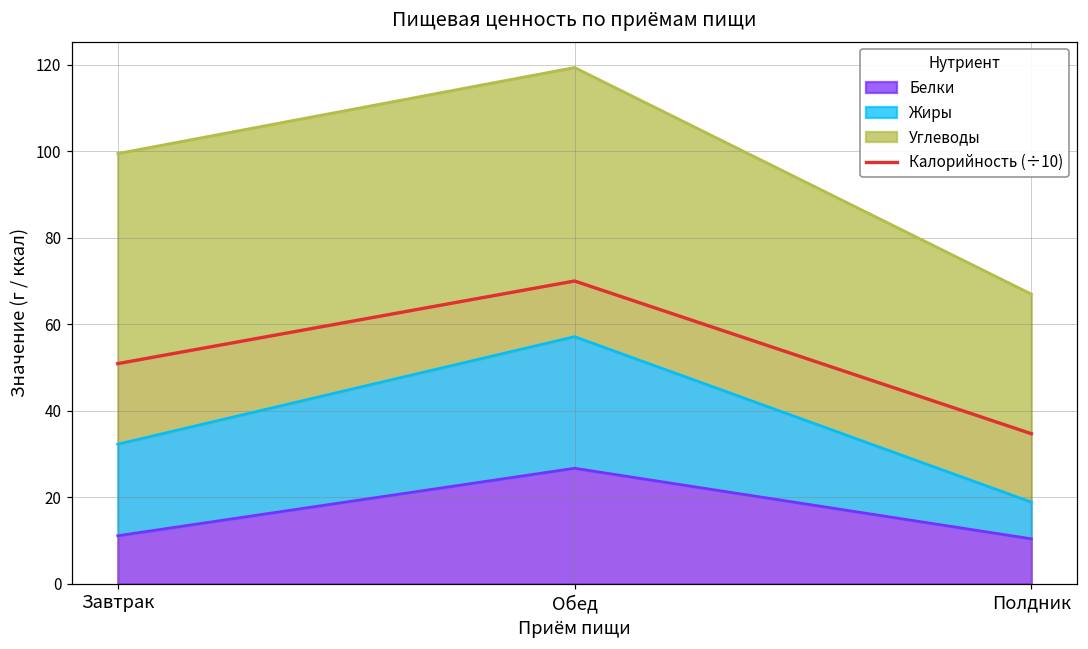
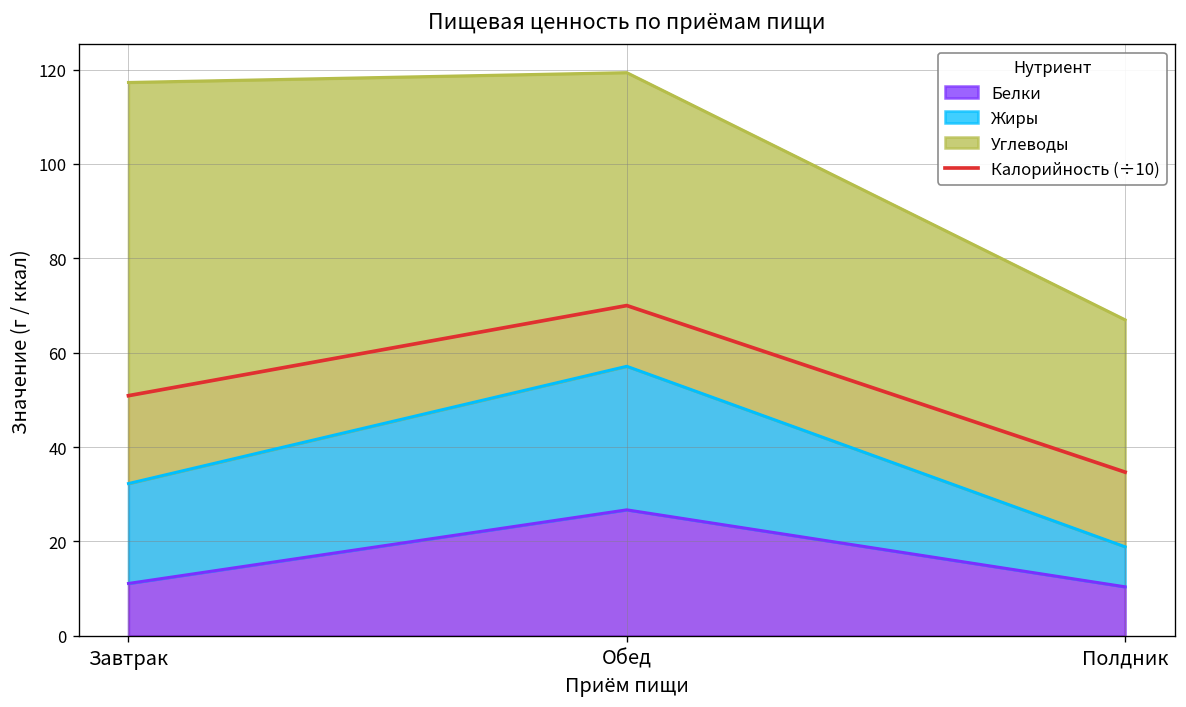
Углеводы, Завтрак: 67 -> 85
